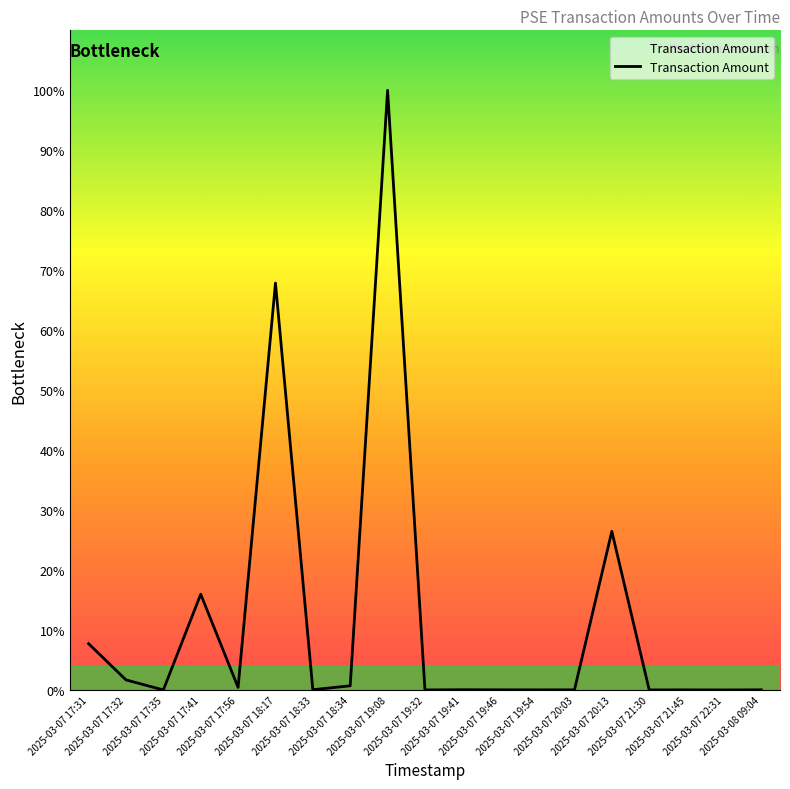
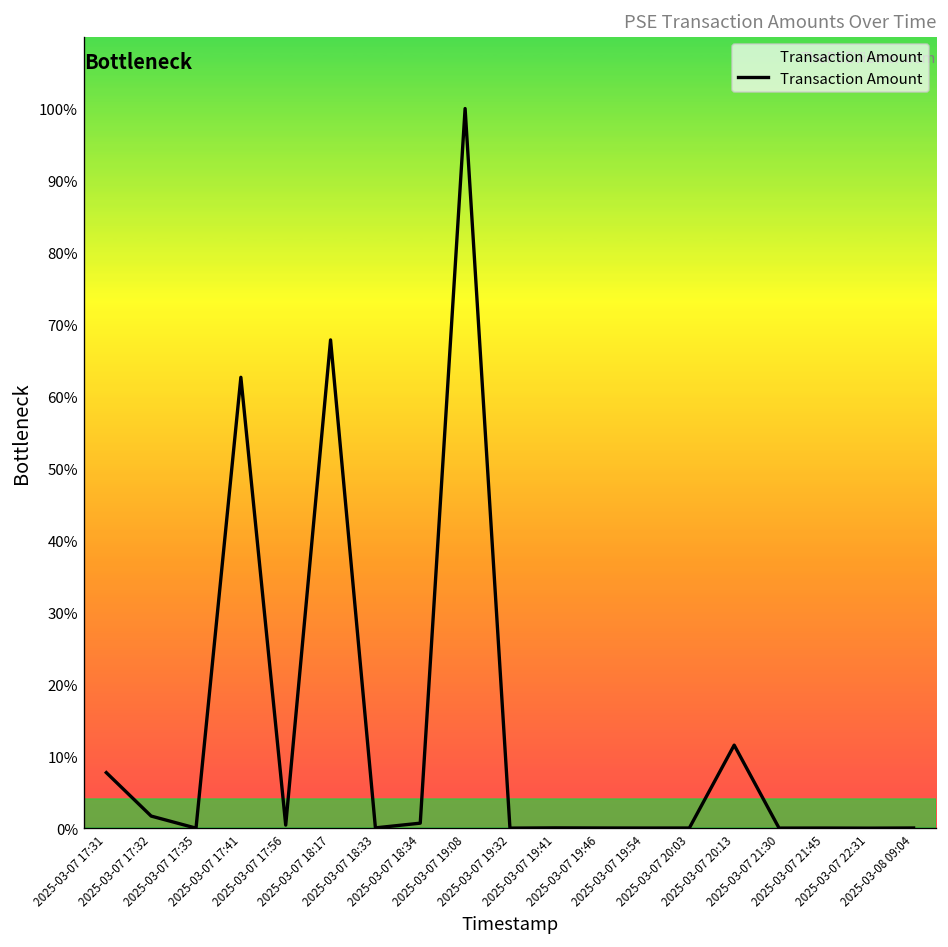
2025-03-07 17:41: 16% -> 63%
2025-03-07 20:13: 26% -> 12%
